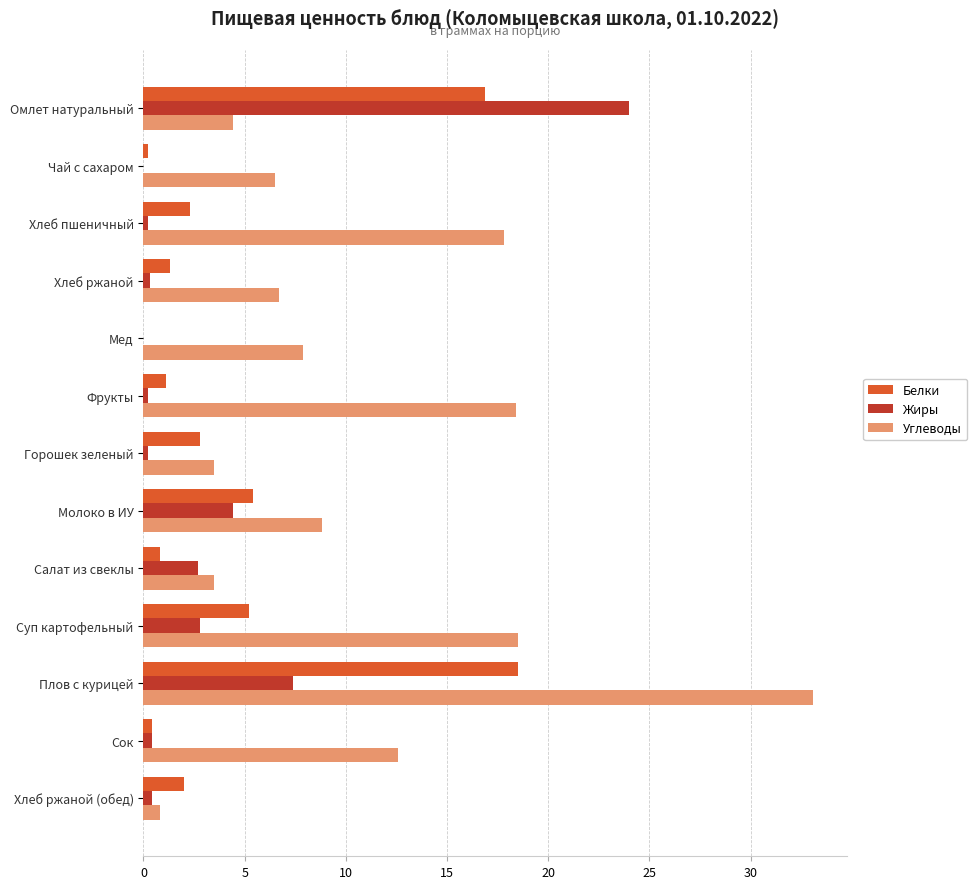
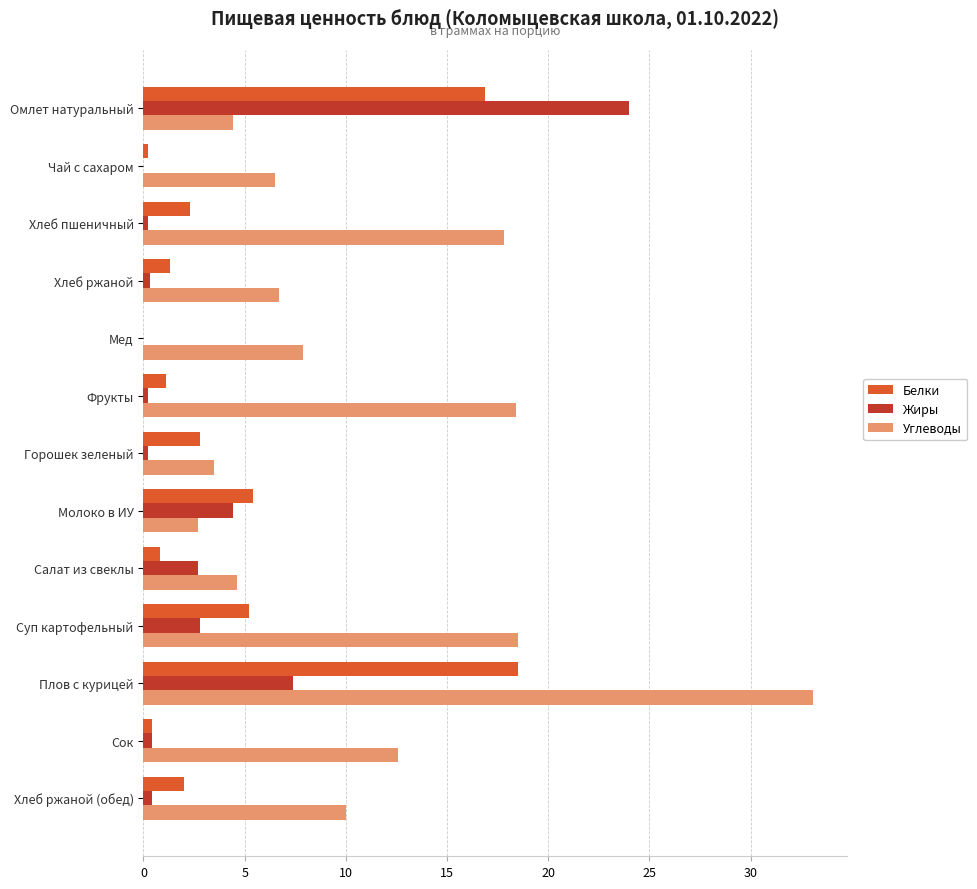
Углеводы, Молоко в ИУ: 8.8 -> 2.7
Углеводы, Салат из свеклы: 3.5 -> 4.6
Углеводы, Хлеб ржаной (обед): 0.8 -> 10.0
